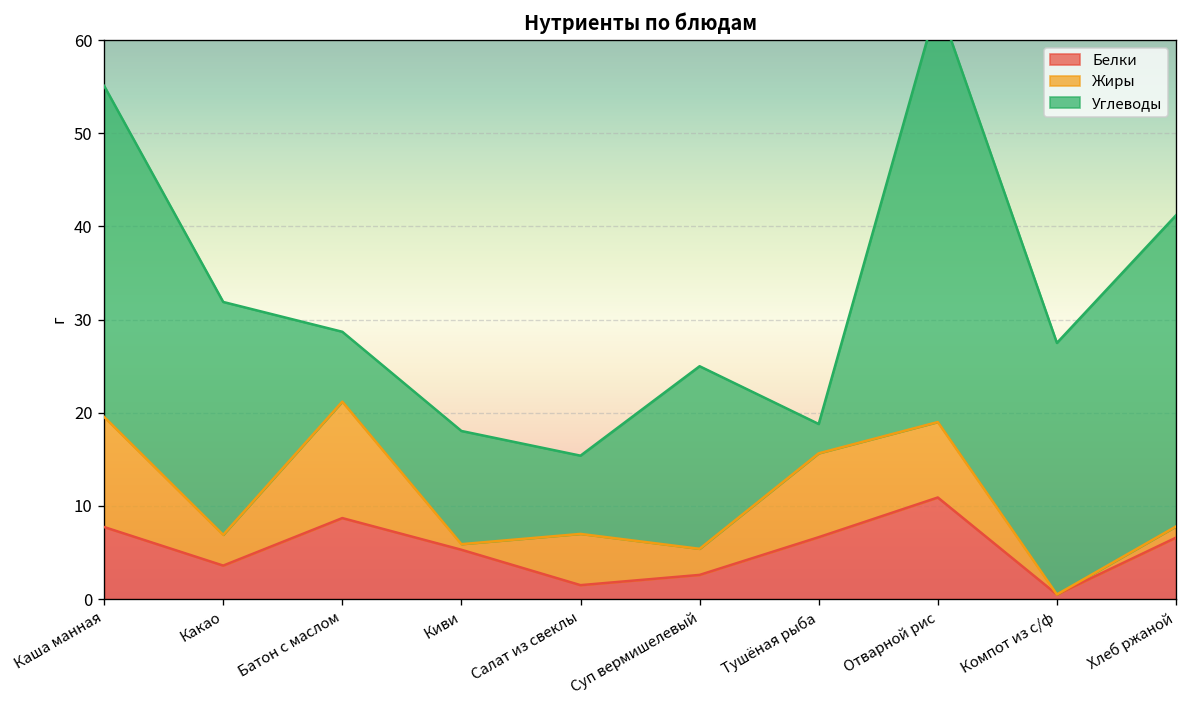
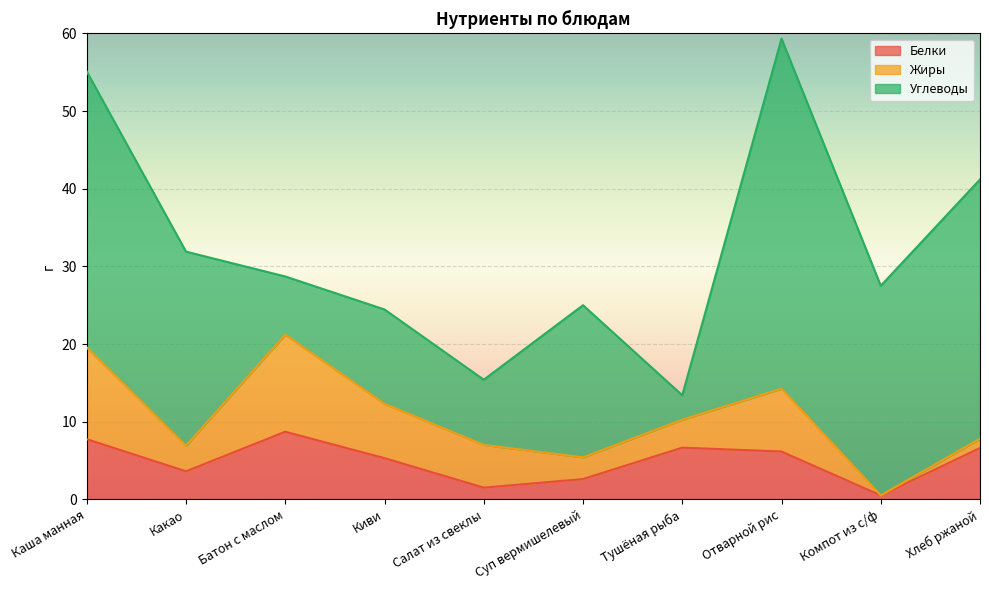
Жиры, Киви: 1 -> 7
Жиры, Тушёная рыба: 9 -> 4
Белки, Отварной рис: 11 -> 6
